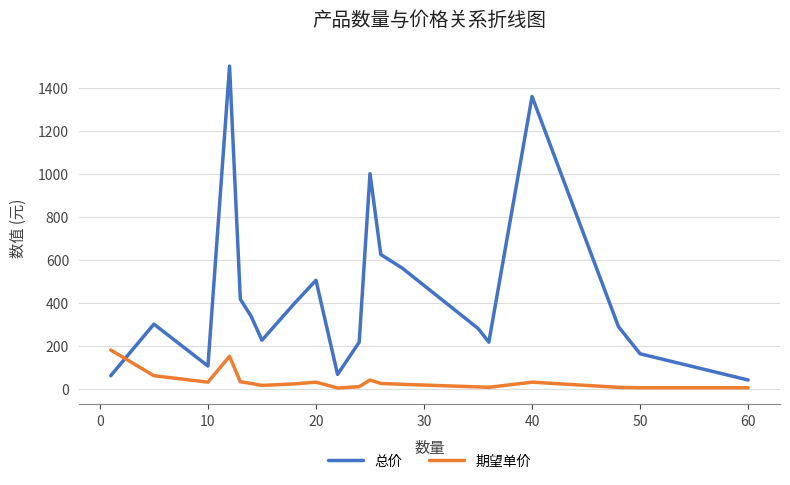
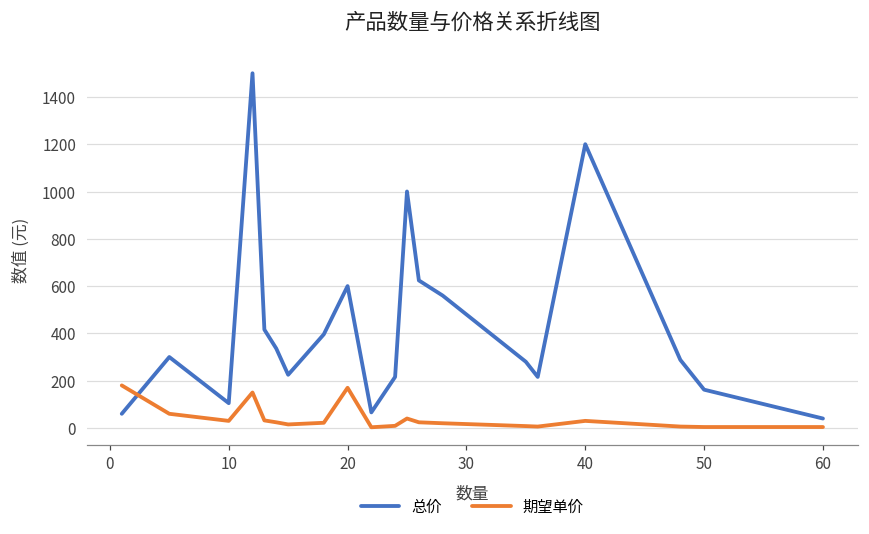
总价, 20: 500 -> 600
期望单价, 20: 30 -> 170
总价, 40: 1360 -> 1200
